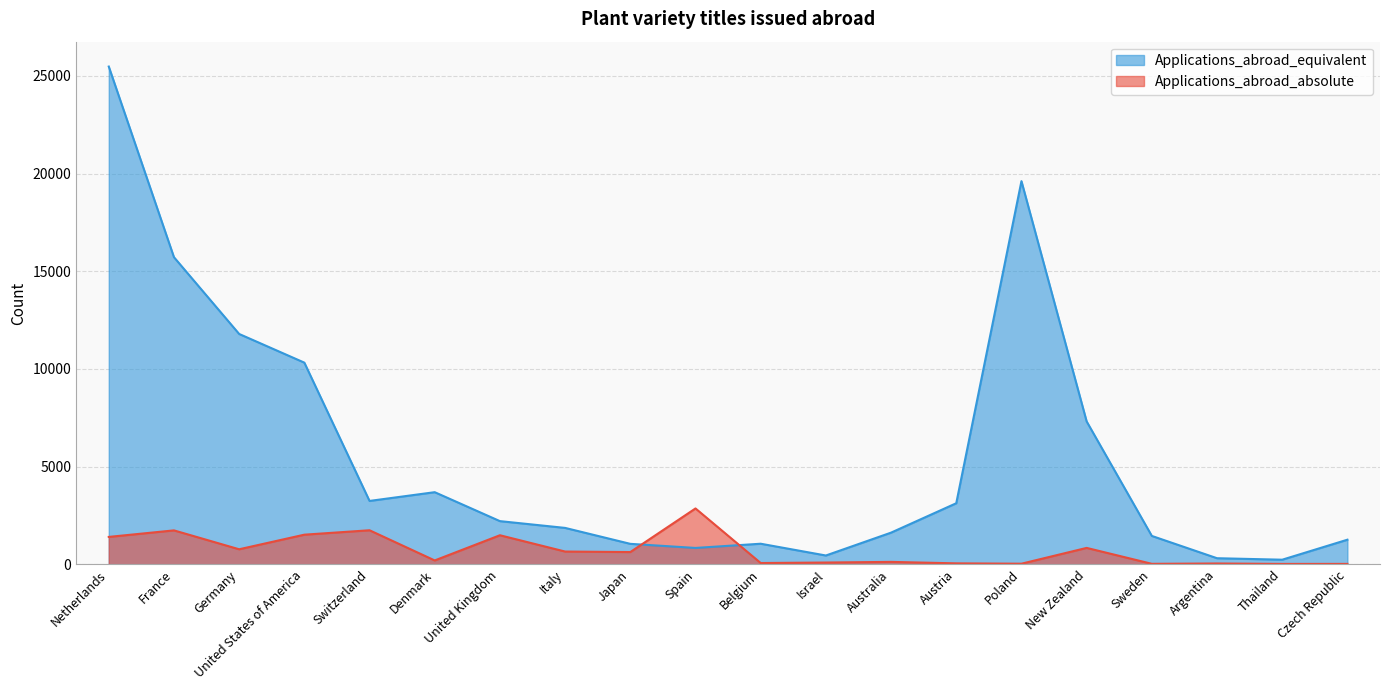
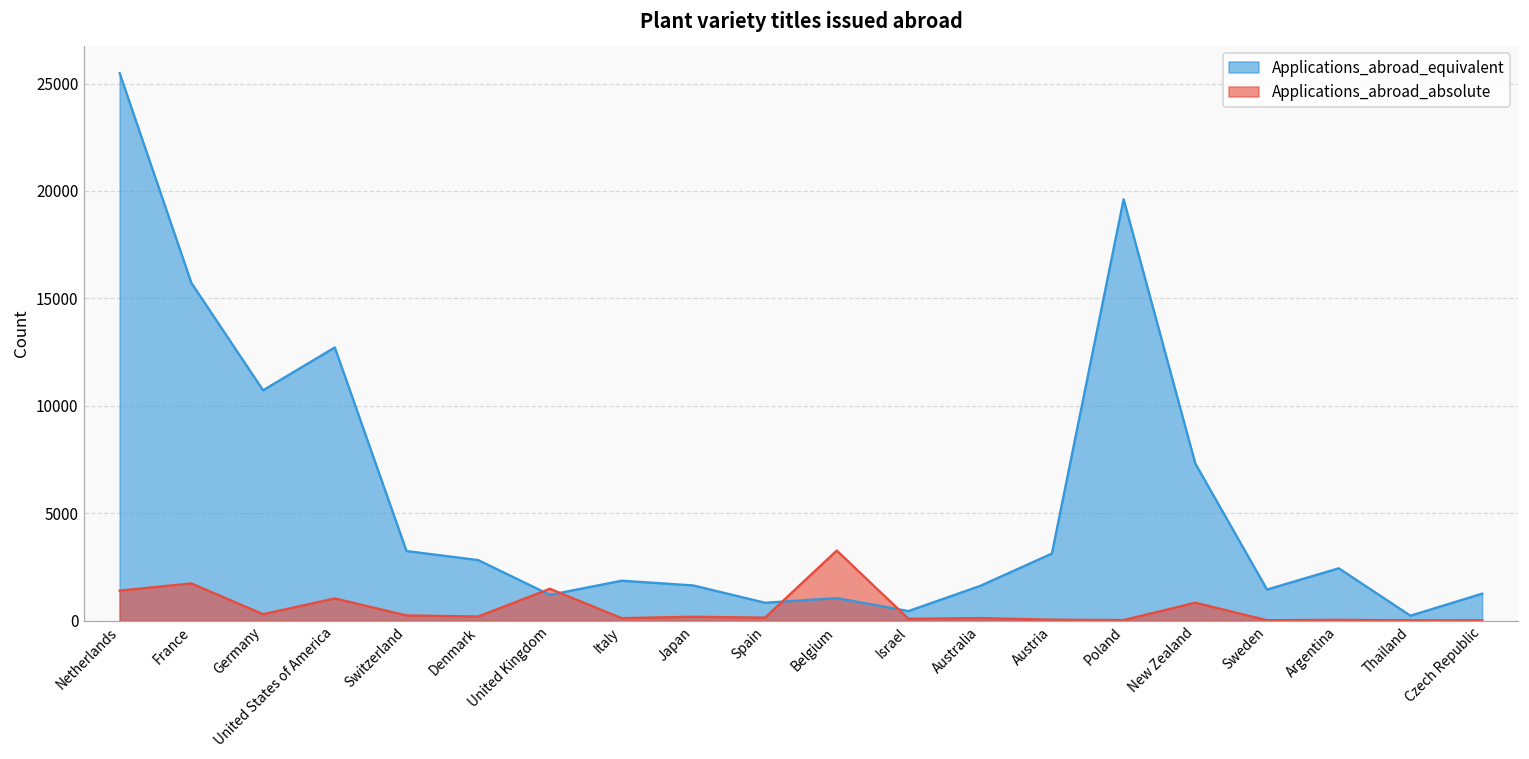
Applications_abroad_equivalent, Germany: 11800 -> 10700
Applications_abroad_absolute, Germany: 800 -> 300
Applications_abroad_equivalent, United States of America: 10300 -> 12700
Applications_abroad_absolute, United States of America: 1500 -> 1000
Applications_abroad_absolute, Switzerland: 1700 -> 200
Applications_abroad_equivalent, Denmark: 3700 -> 2800
Applications_abroad_equivalent, United Kingdom: 2200 -> 1200
Applications_abroad_absolute, Italy: 600 -> 100
Applications_abroad_equivalent, Japan: 1000 -> 1600
Applications_abroad_absolute, Japan: 600 -> 200
Applications_abroad_absolute, Spain: 2900 -> 100
Applications_abroad_absolute, Belgium: 100 -> 3300
Applications_abroad_equivalent, Argentina: 300 -> 2400
